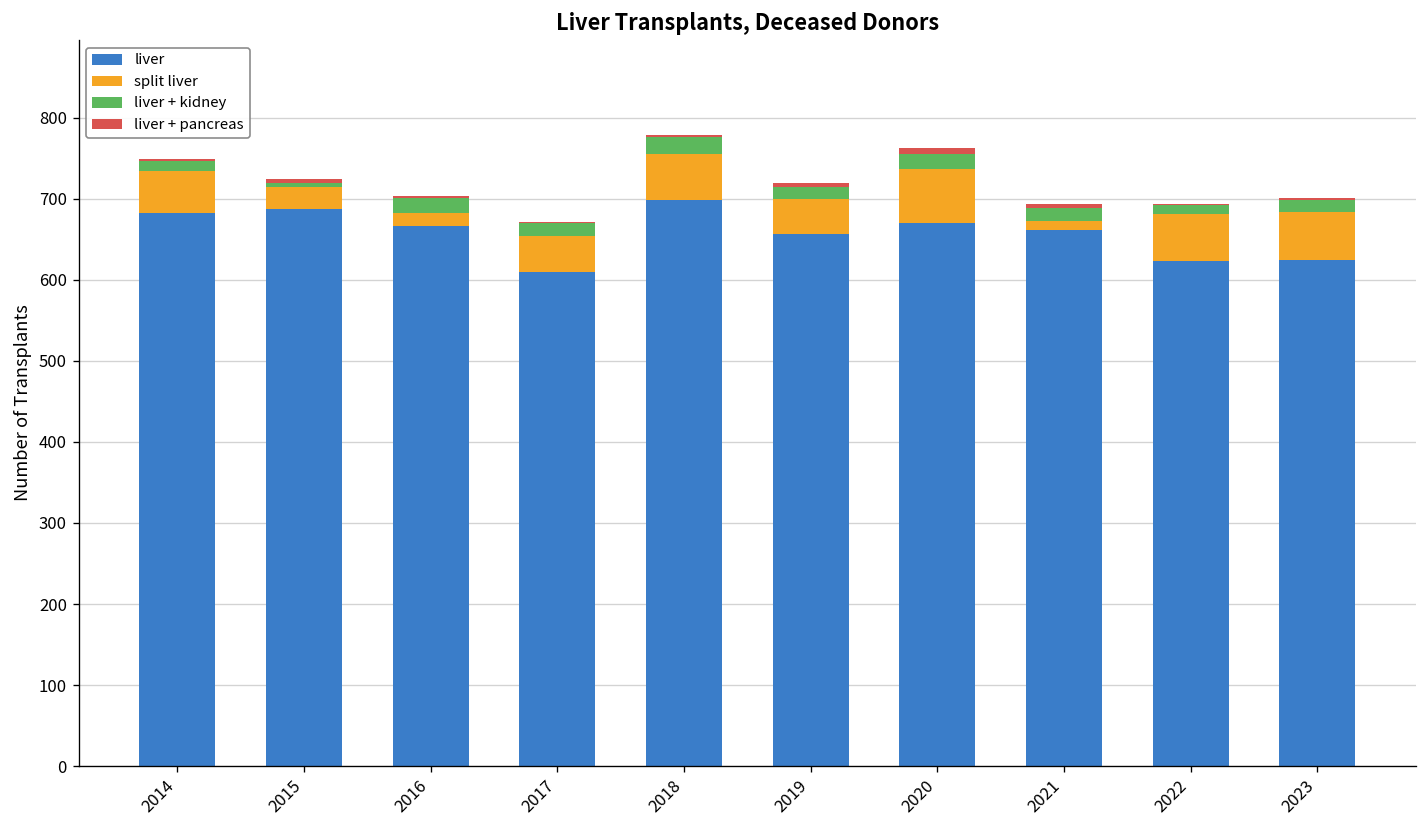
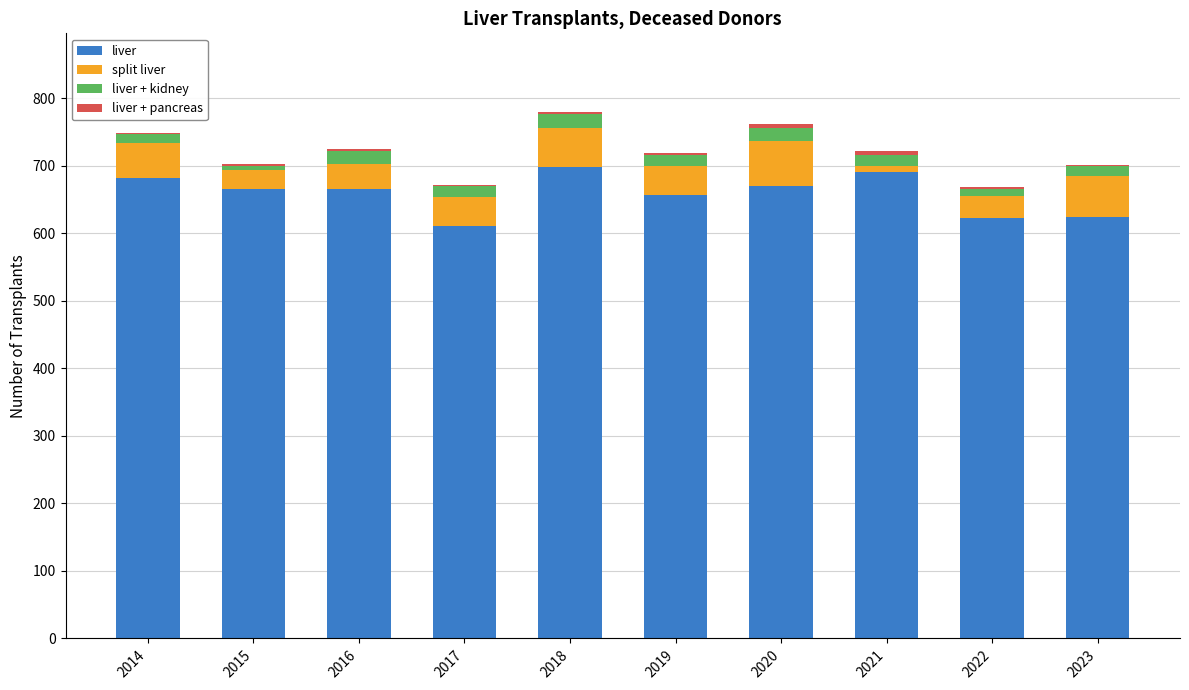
liver, 2015: 690 -> 670
split liver, 2016: 20 -> 40
liver, 2021: 660 -> 690
split liver, 2022: 60 -> 30
